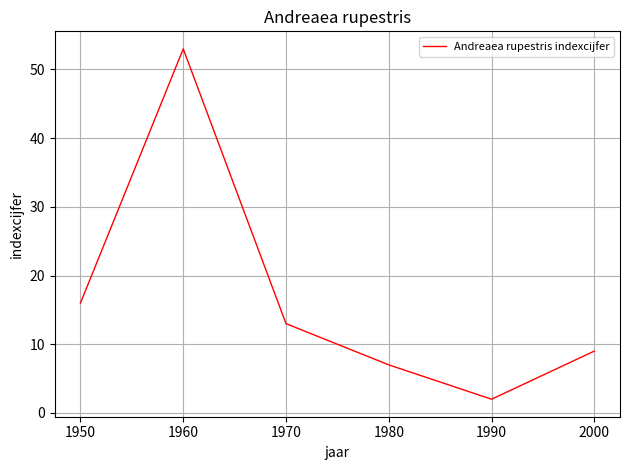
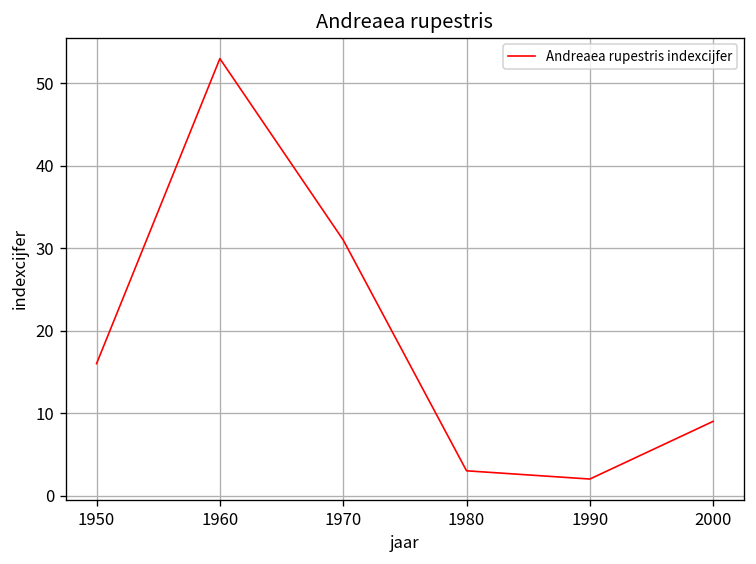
1970: 13 -> 31
1980: 7 -> 3
